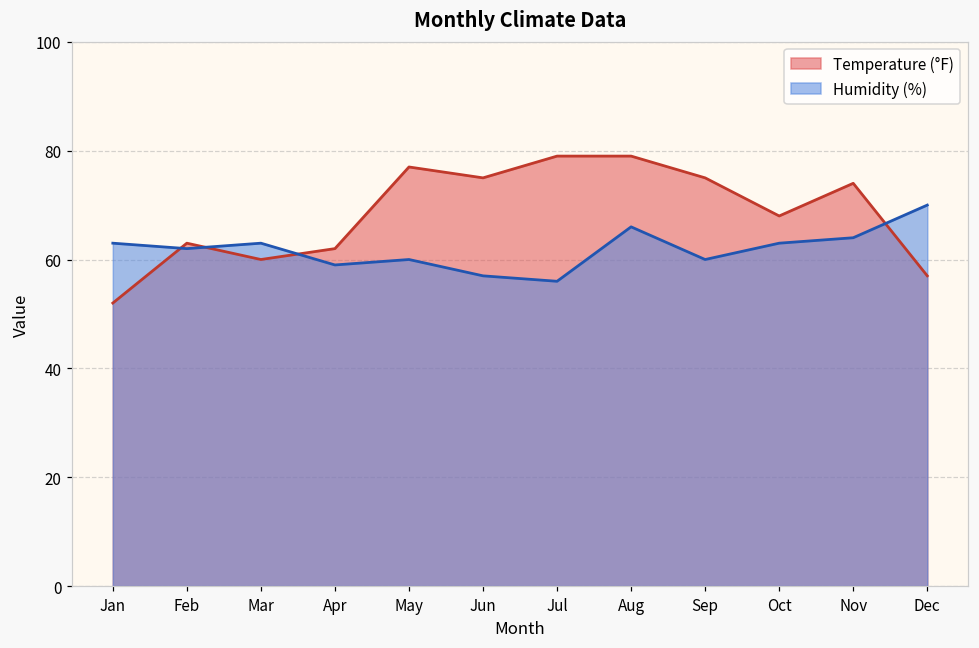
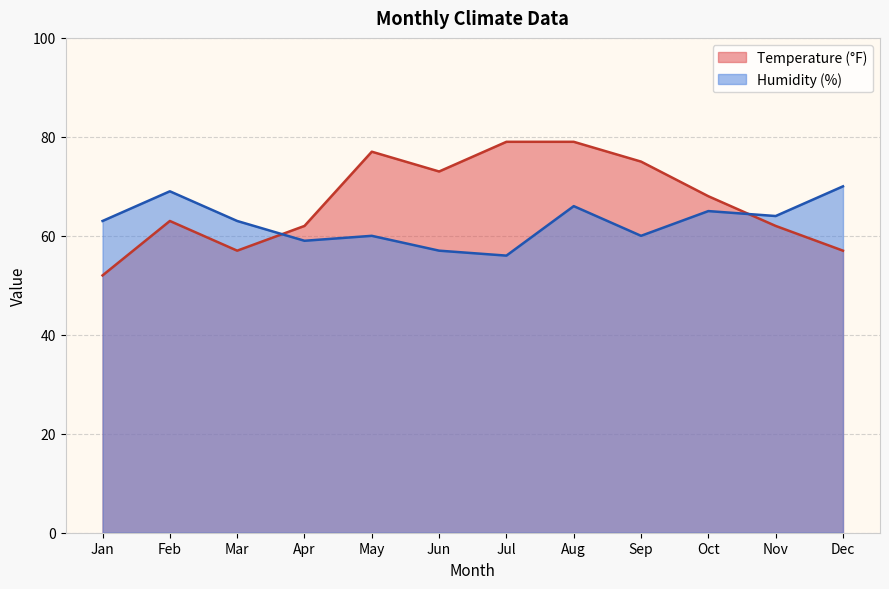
Humidity (%), Feb: 62 -> 69
Temperature (°F), Mar: 60 -> 57
Temperature (°F), Jun: 75 -> 73
Humidity (%), Oct: 63 -> 65
Temperature (°F), Nov: 74 -> 62
